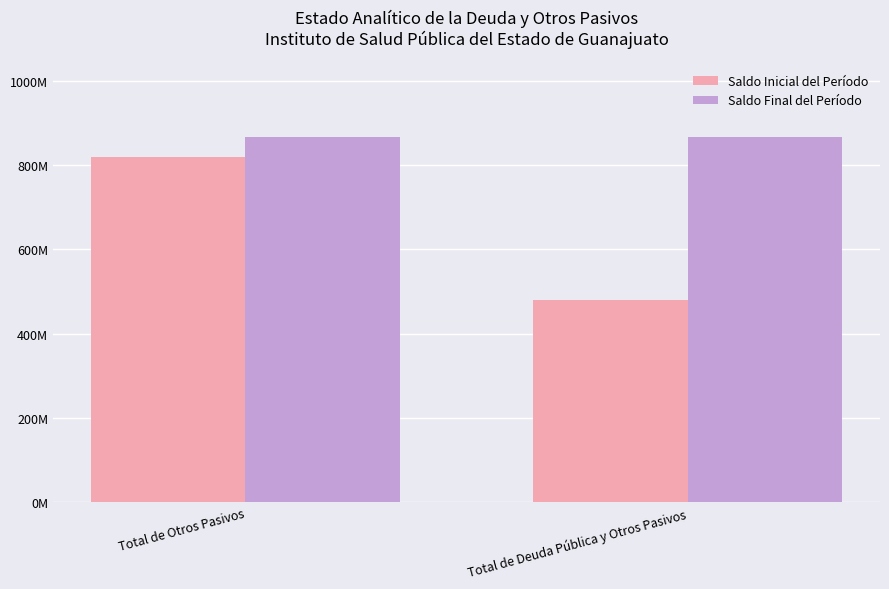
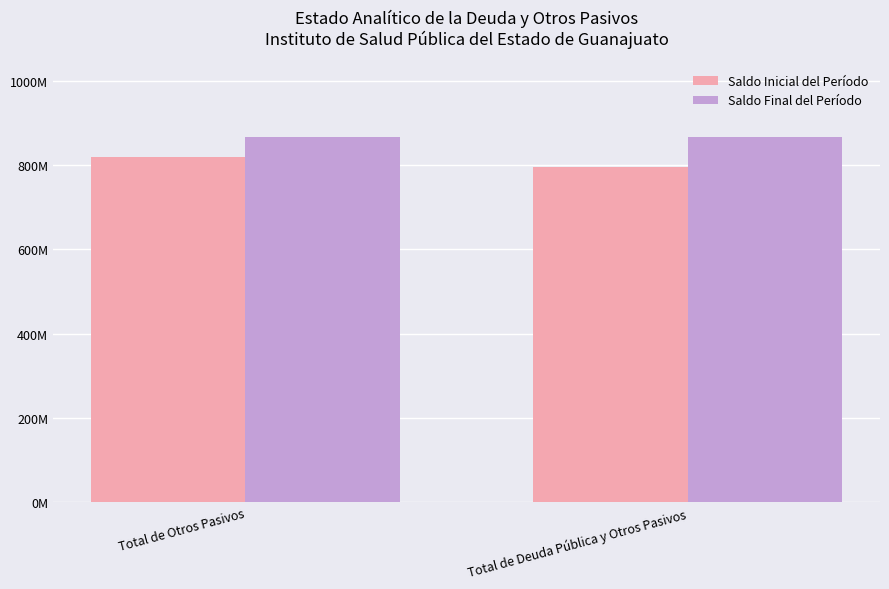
Saldo Inicial del Período, Total de Deuda Pública y Otros Pasivos: 480000000 -> 800000000
